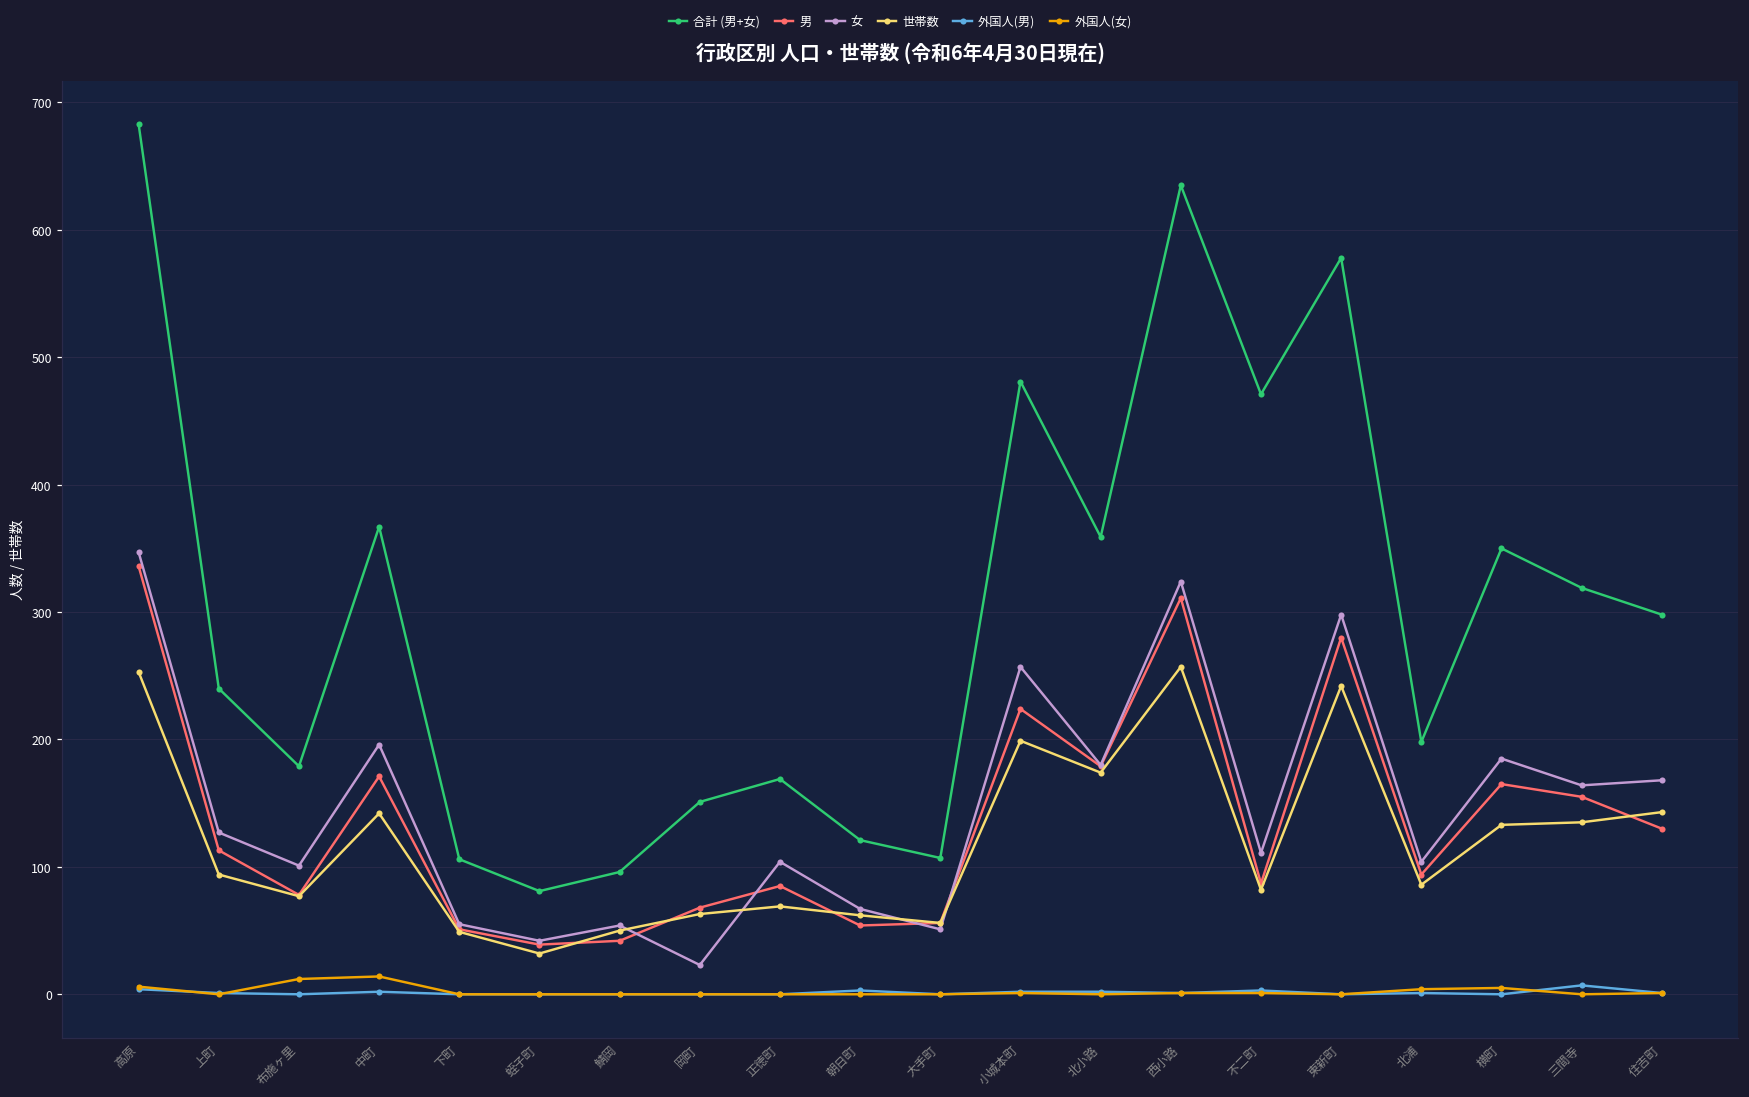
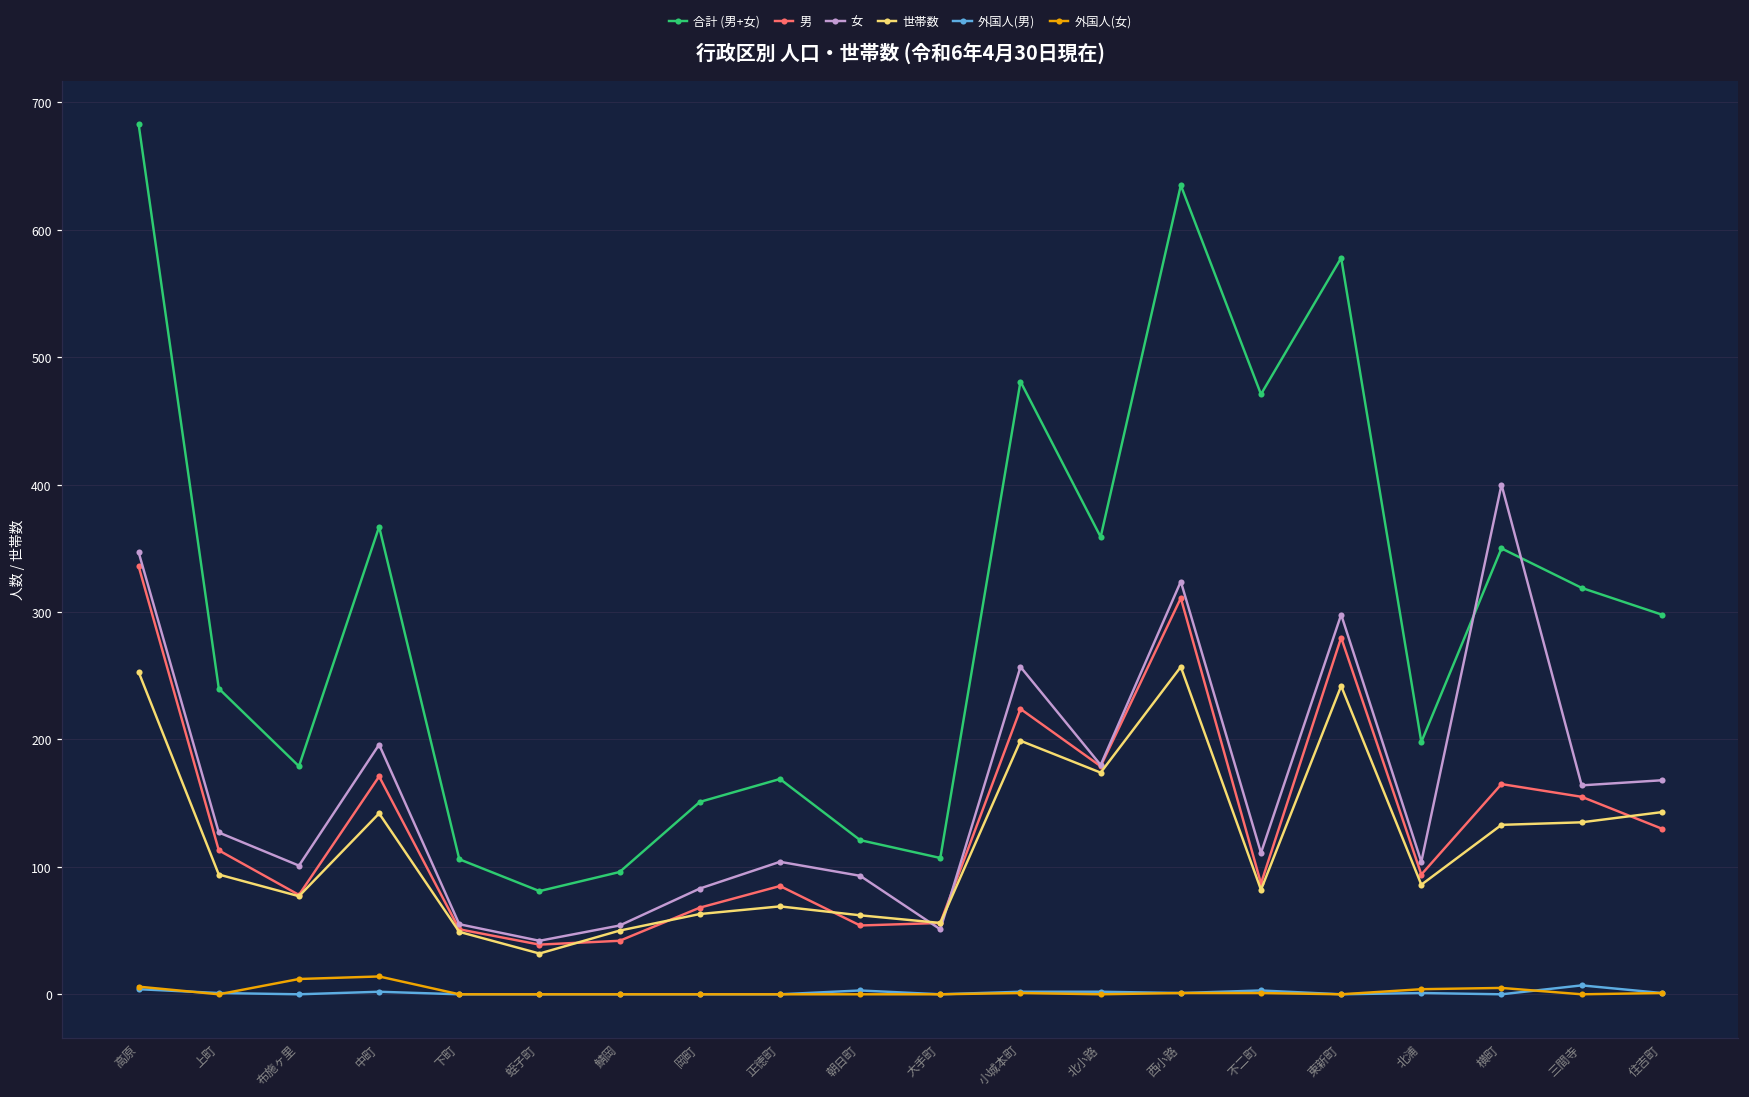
女, 岡町: 23 -> 83
女, 朝日町: 67 -> 93
女, 横町: 185 -> 400
